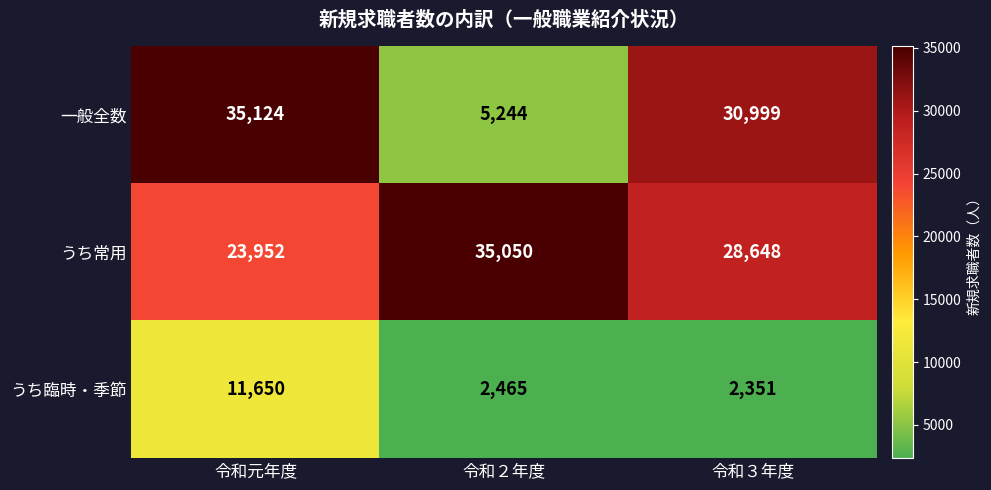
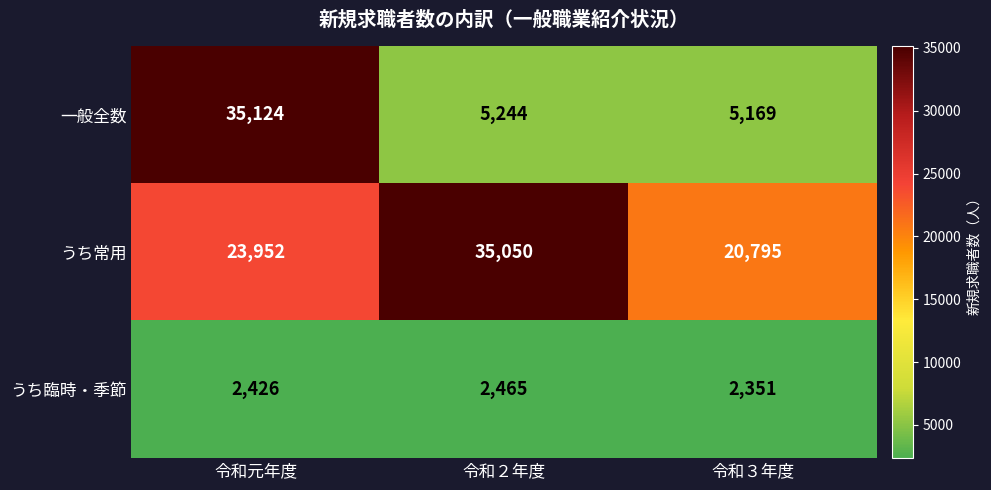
一般全数, 令和３年度: 30,999 -> 5,169
うち常用, 令和３年度: 28,648 -> 20,795
うち臨時・季節, 令和元年度: 11,650 -> 2,426
